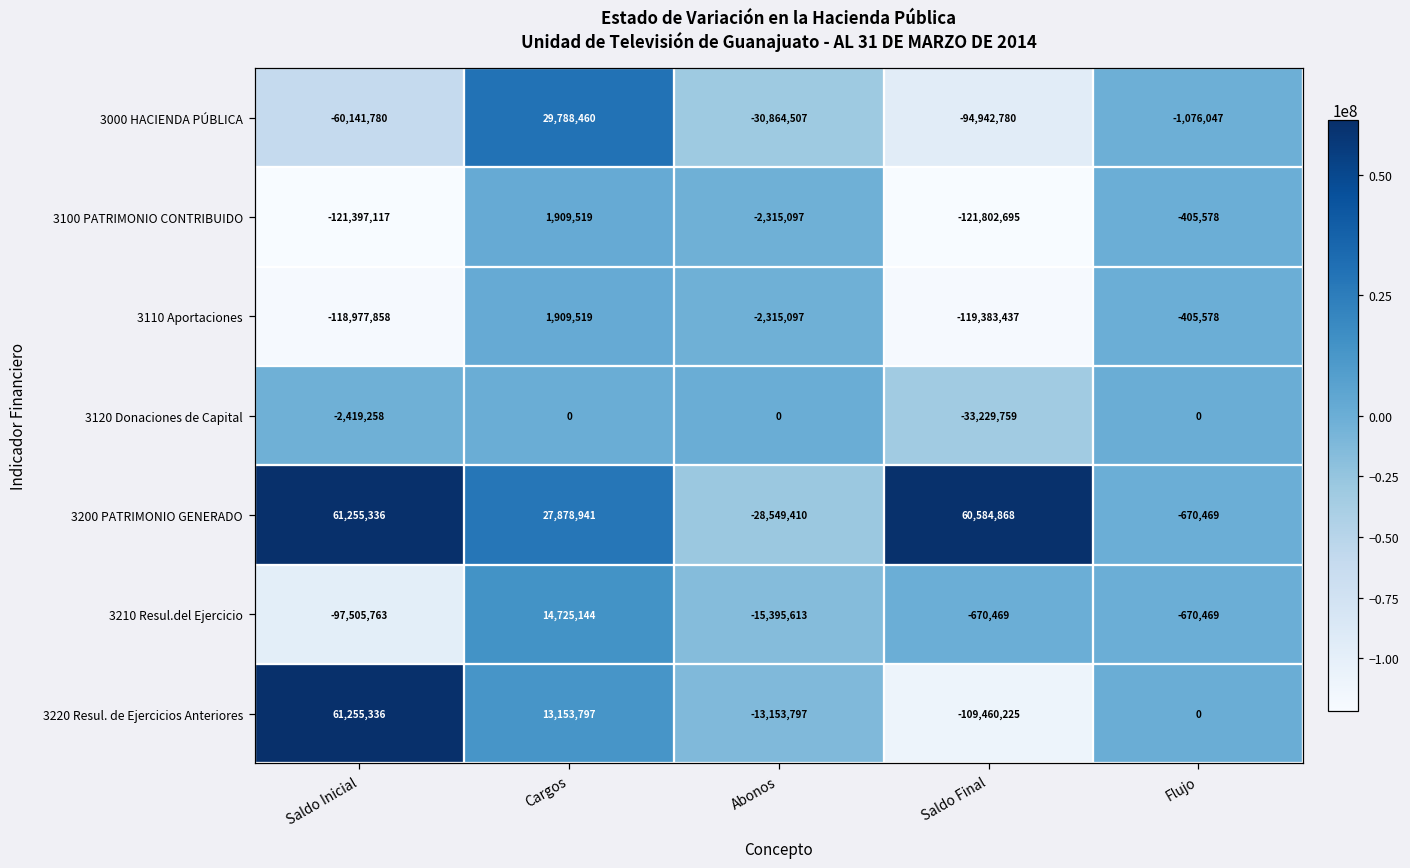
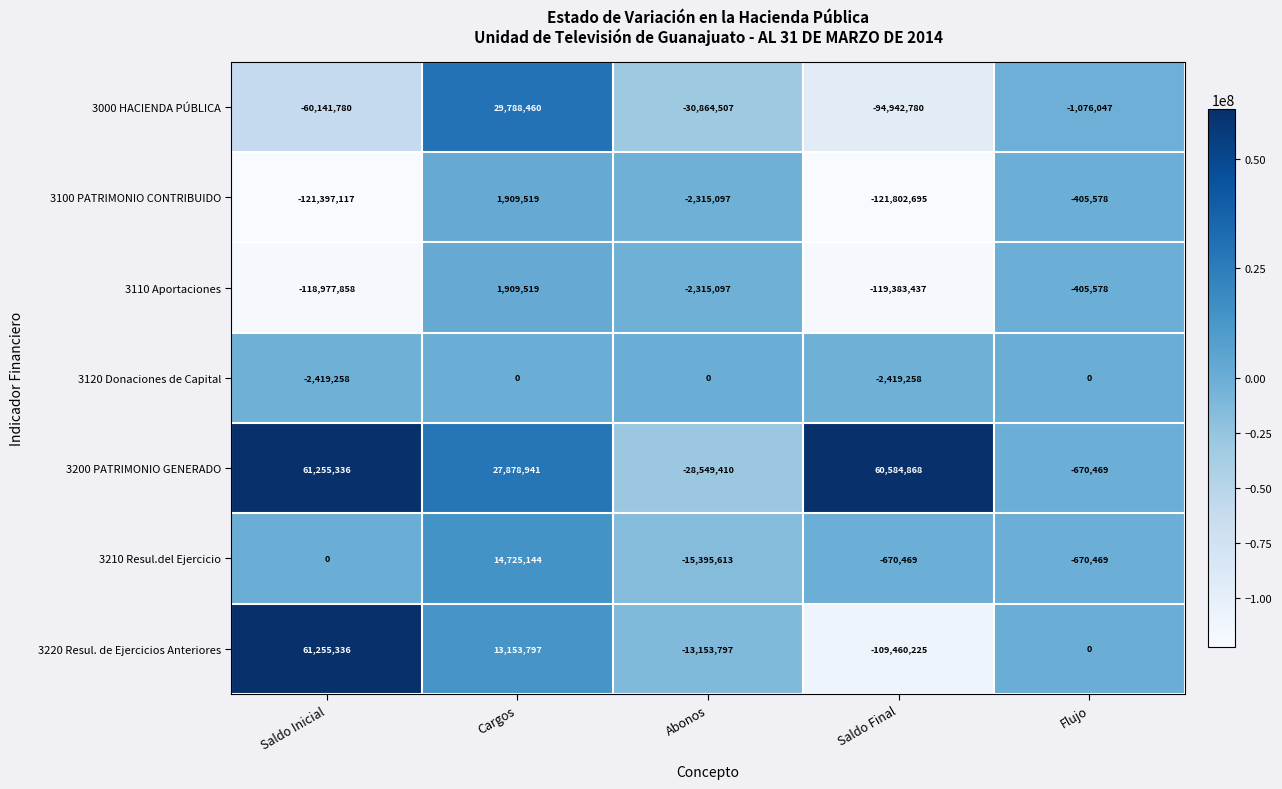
3120 Donaciones de Capital, Saldo Final: -33,229,759 -> -2,419,258
3210 Resul.del Ejercicio, Saldo Inicial: -97,505,763 -> 0
